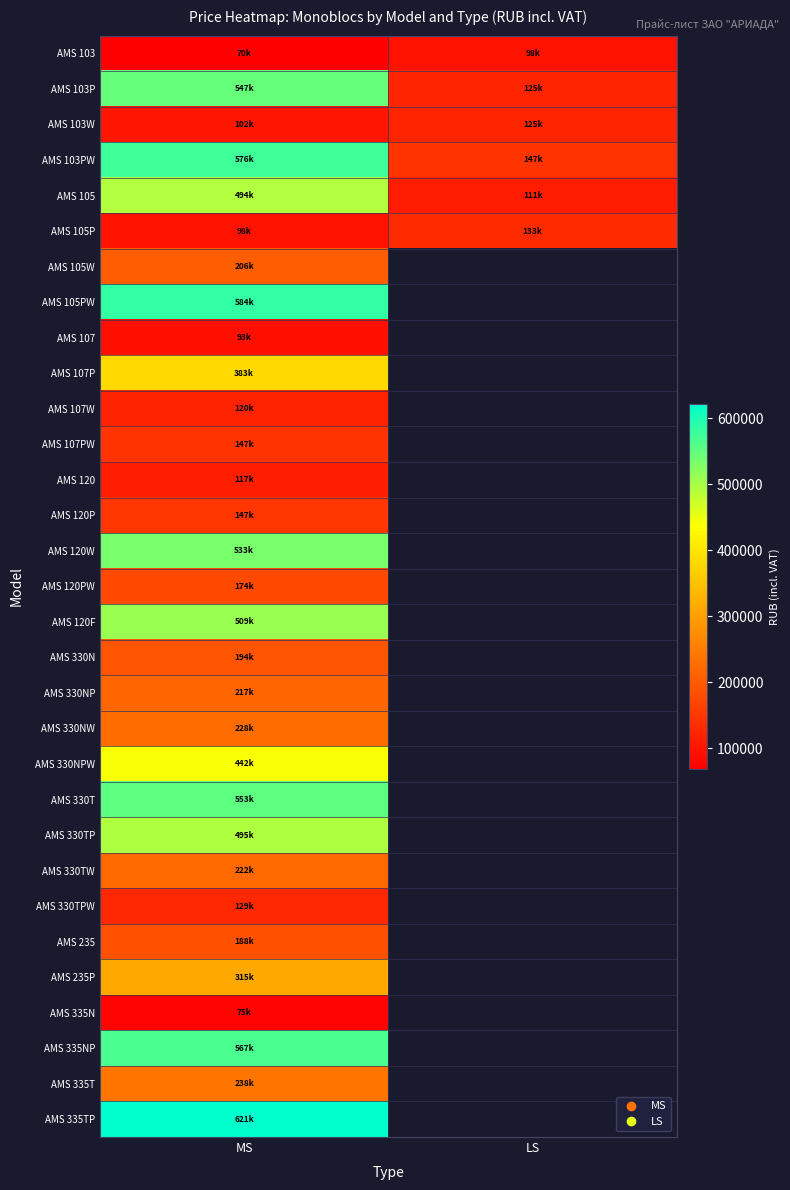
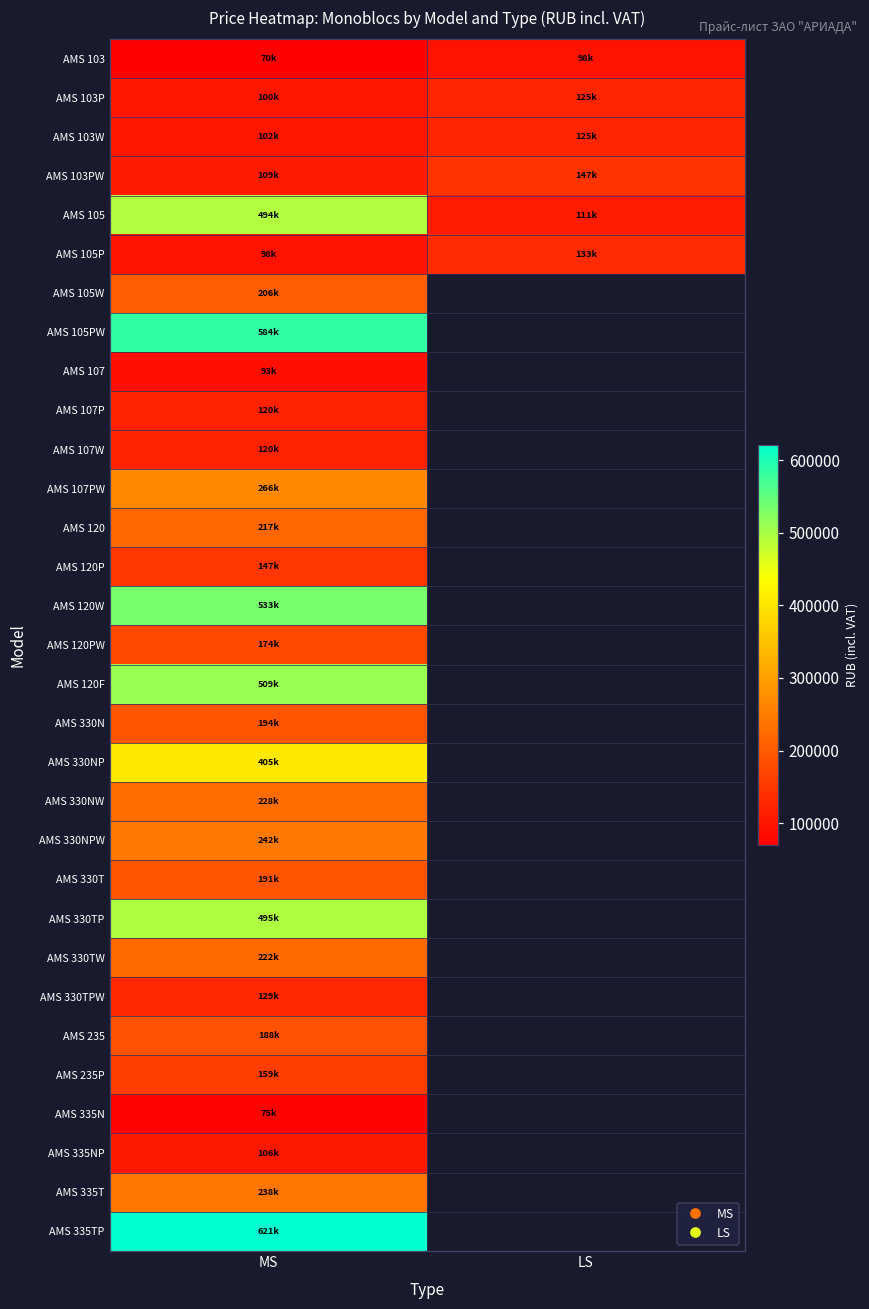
AMS 103P, MS: 547k -> 100k
AMS 103PW, MS: 576k -> 109k
AMS 107P, MS: 383k -> 120k
AMS 107PW, MS: 147k -> 266k
AMS 120, MS: 117k -> 217k
AMS 330NP, MS: 217k -> 405k
AMS 330NPW, MS: 442k -> 242k
AMS 330T, MS: 553k -> 191k
AMS 235P, MS: 315k -> 159k
AMS 335NP, MS: 567k -> 106k
